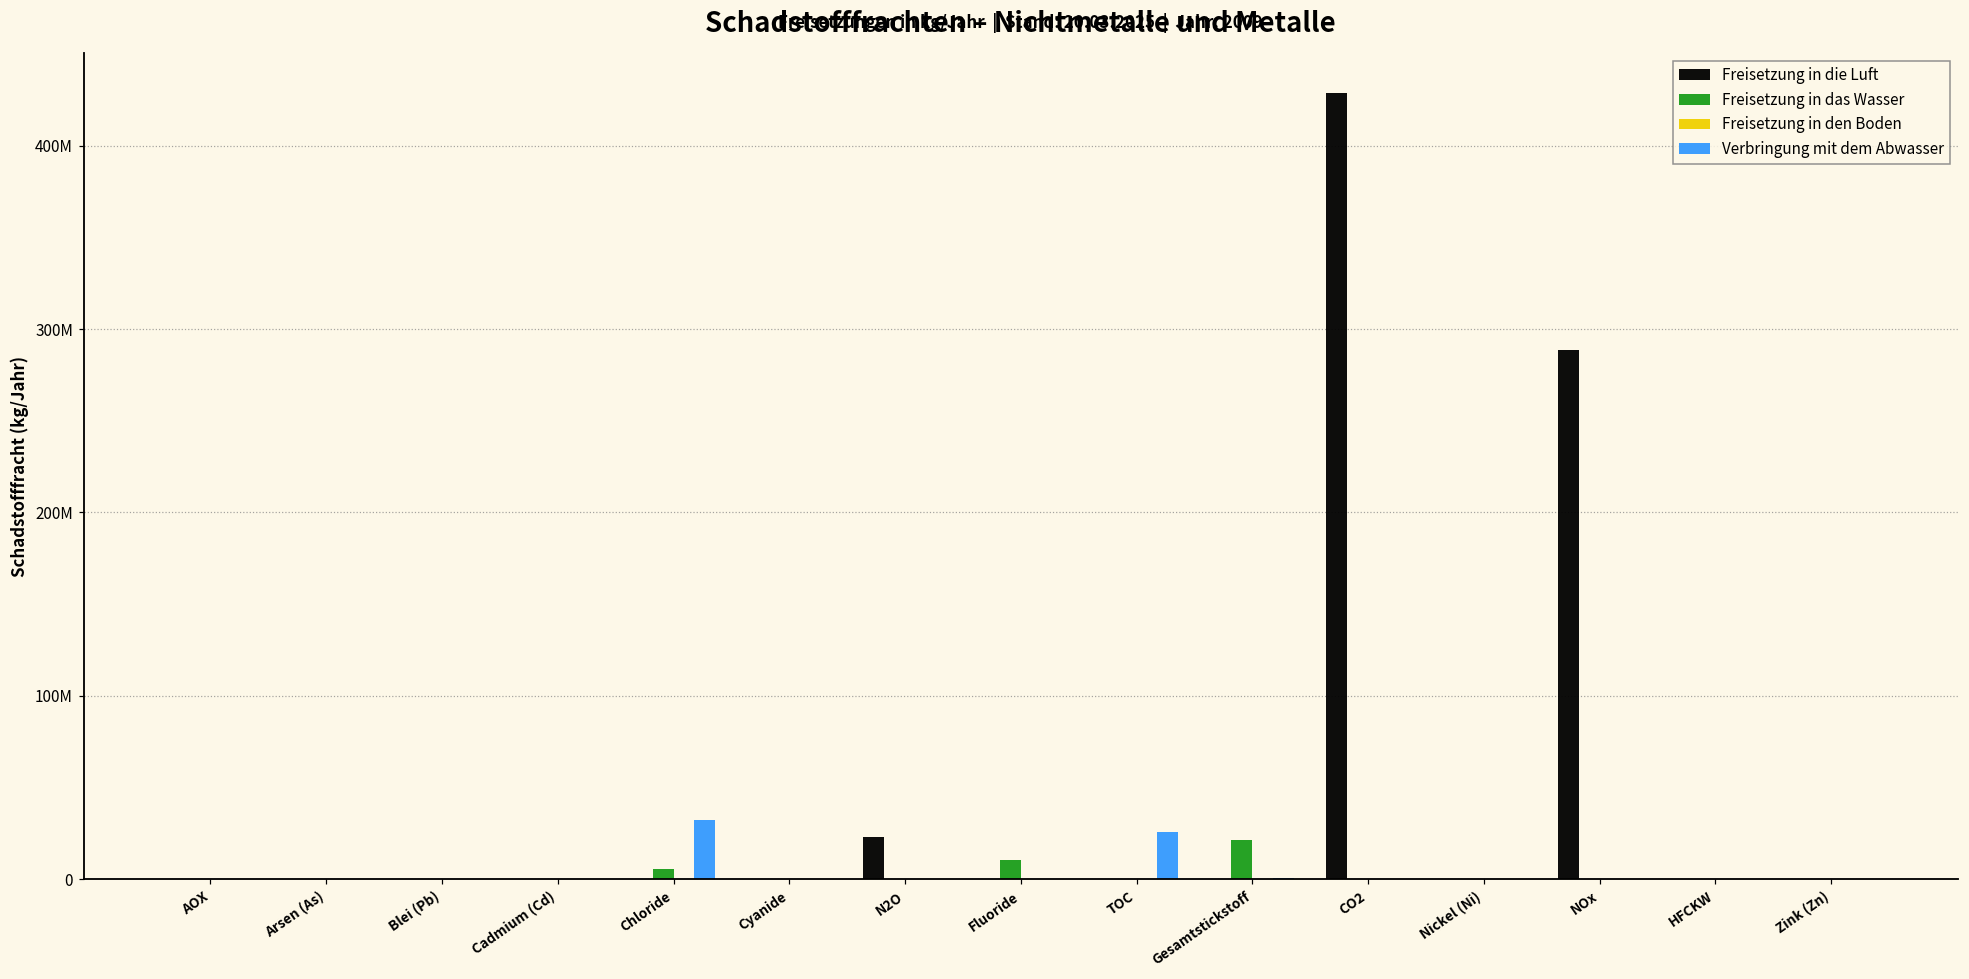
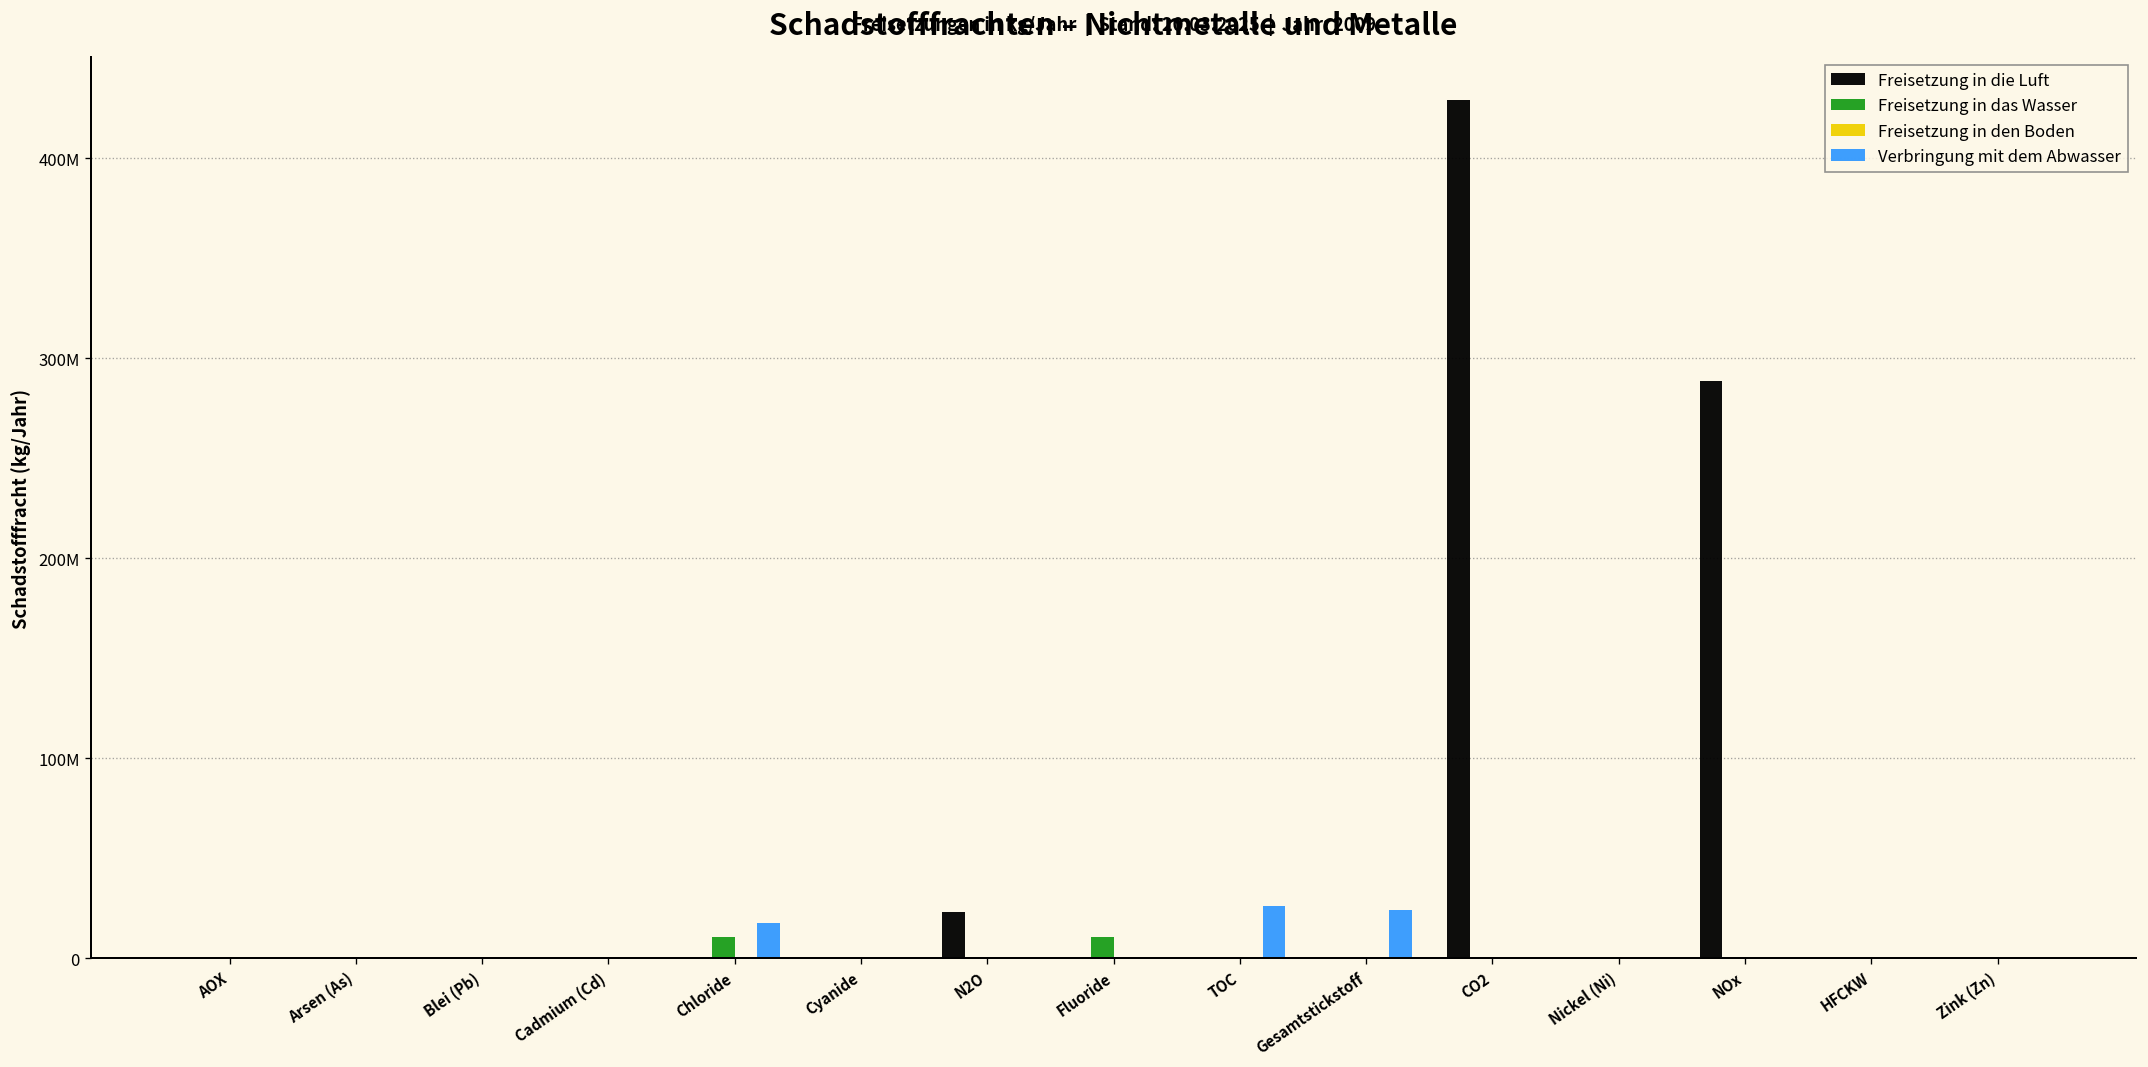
Freisetzung in das Wasser, Chloride: 6000000 -> 11000000
Verbringung mit dem Abwasser, Chloride: 32000000 -> 18000000
Freisetzung in das Wasser, Gesamtstickstoff: 21000000 -> 0
Verbringung mit dem Abwasser, Gesamtstickstoff: 0 -> 24000000
